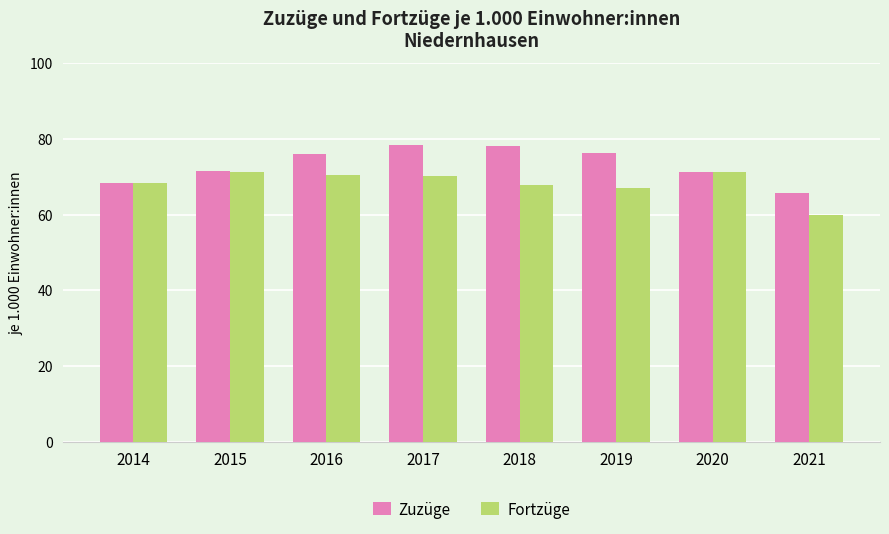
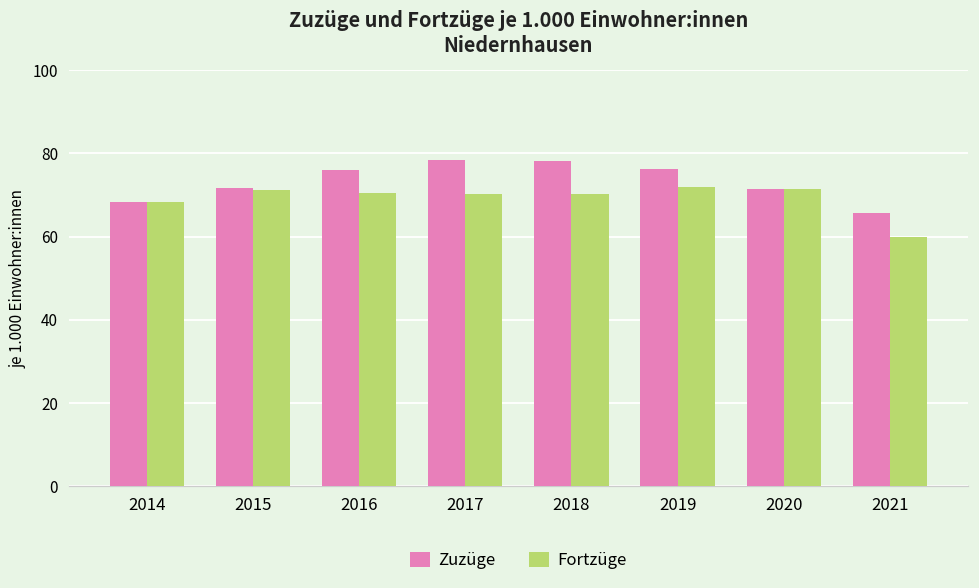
Fortzüge, 2018: 68 -> 70
Fortzüge, 2019: 67 -> 72
